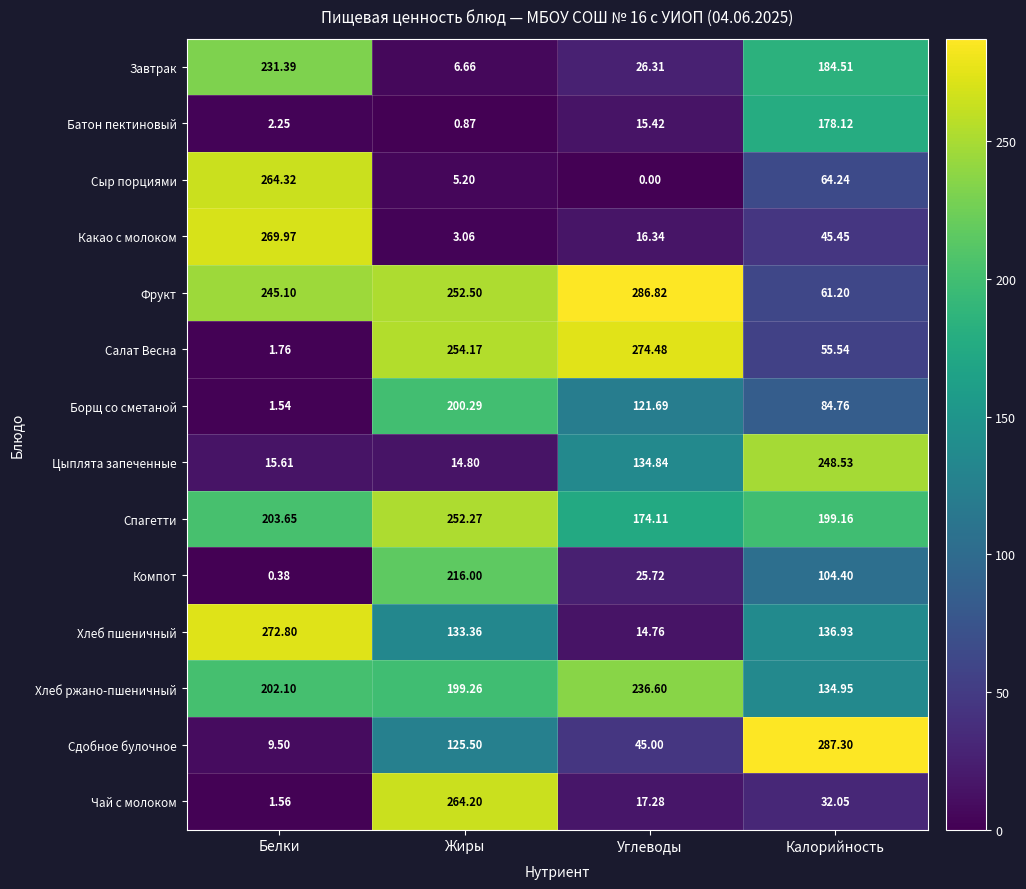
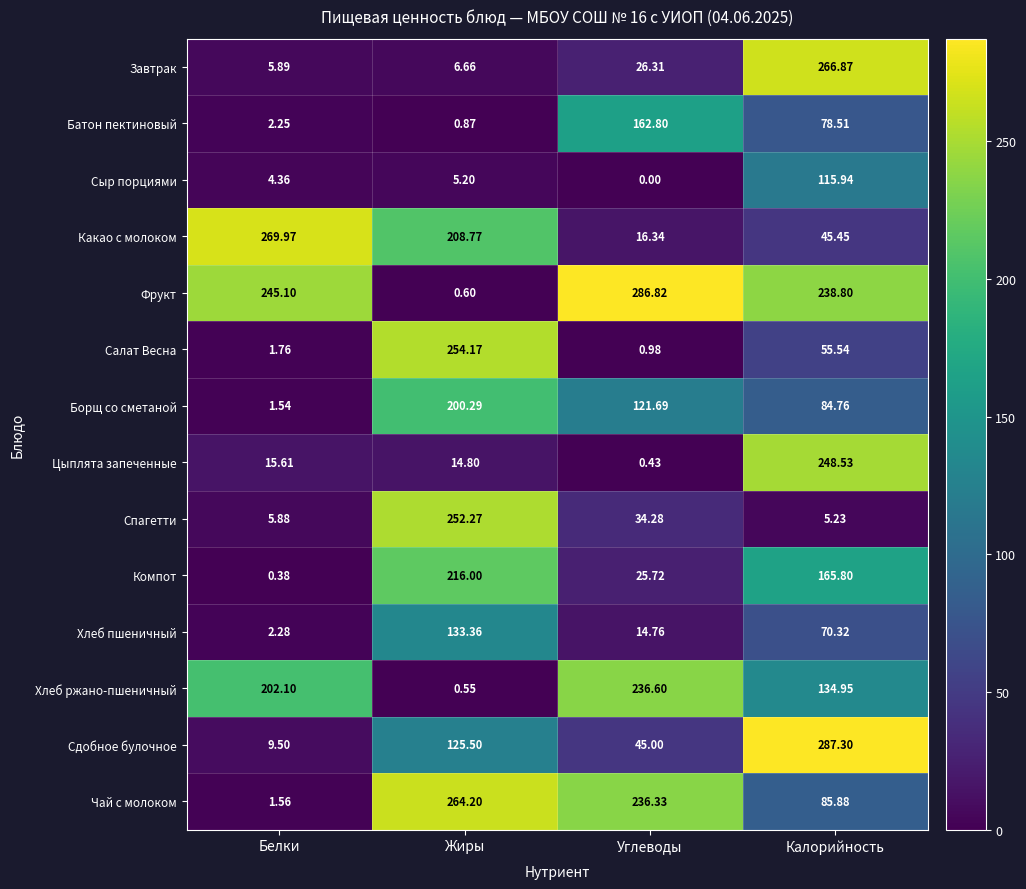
Завтрак, Белки: 231.39 -> 5.89
Завтрак, Калорийность: 184.51 -> 266.87
Батон пектиновый, Углеводы: 15.42 -> 162.80
Батон пектиновый, Калорийность: 178.12 -> 78.51
Сыр порциями, Белки: 264.32 -> 4.36
Сыр порциями, Калорийность: 64.24 -> 115.94
Какао с молоком, Жиры: 3.06 -> 208.77
Фрукт, Жиры: 252.50 -> 0.60
Фрукт, Калорийность: 61.20 -> 238.80
Салат Весна, Углеводы: 274.48 -> 0.98
Цыплята запеченные, Углеводы: 134.84 -> 0.43
Спагетти, Белки: 203.65 -> 5.88
Спагетти, Углеводы: 174.11 -> 34.28
Спагетти, Калорийность: 199.16 -> 5.23
Компот, Калорийность: 104.40 -> 165.80
Хлеб пшеничный, Белки: 272.80 -> 2.28
Хлеб пшеничный, Калорийность: 136.93 -> 70.32
Хлеб ржано-пшеничный, Жиры: 199.26 -> 0.55
Чай с молоком, Углеводы: 17.28 -> 236.33
Чай с молоком, Калорийность: 32.05 -> 85.88
